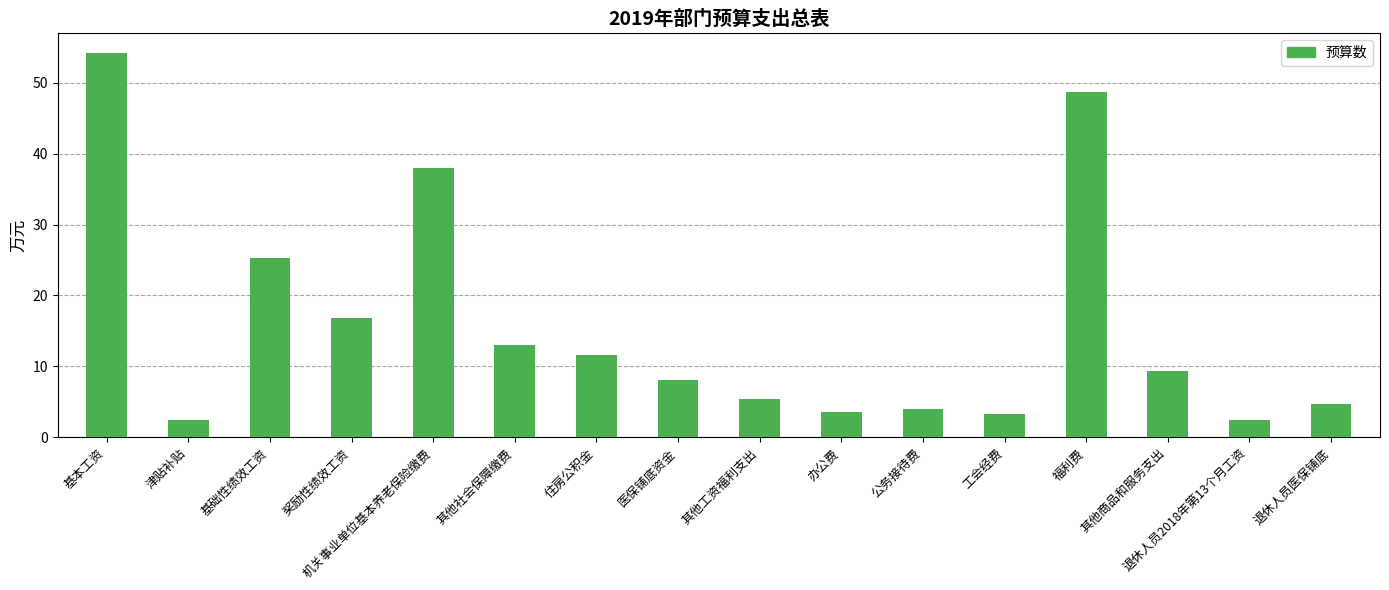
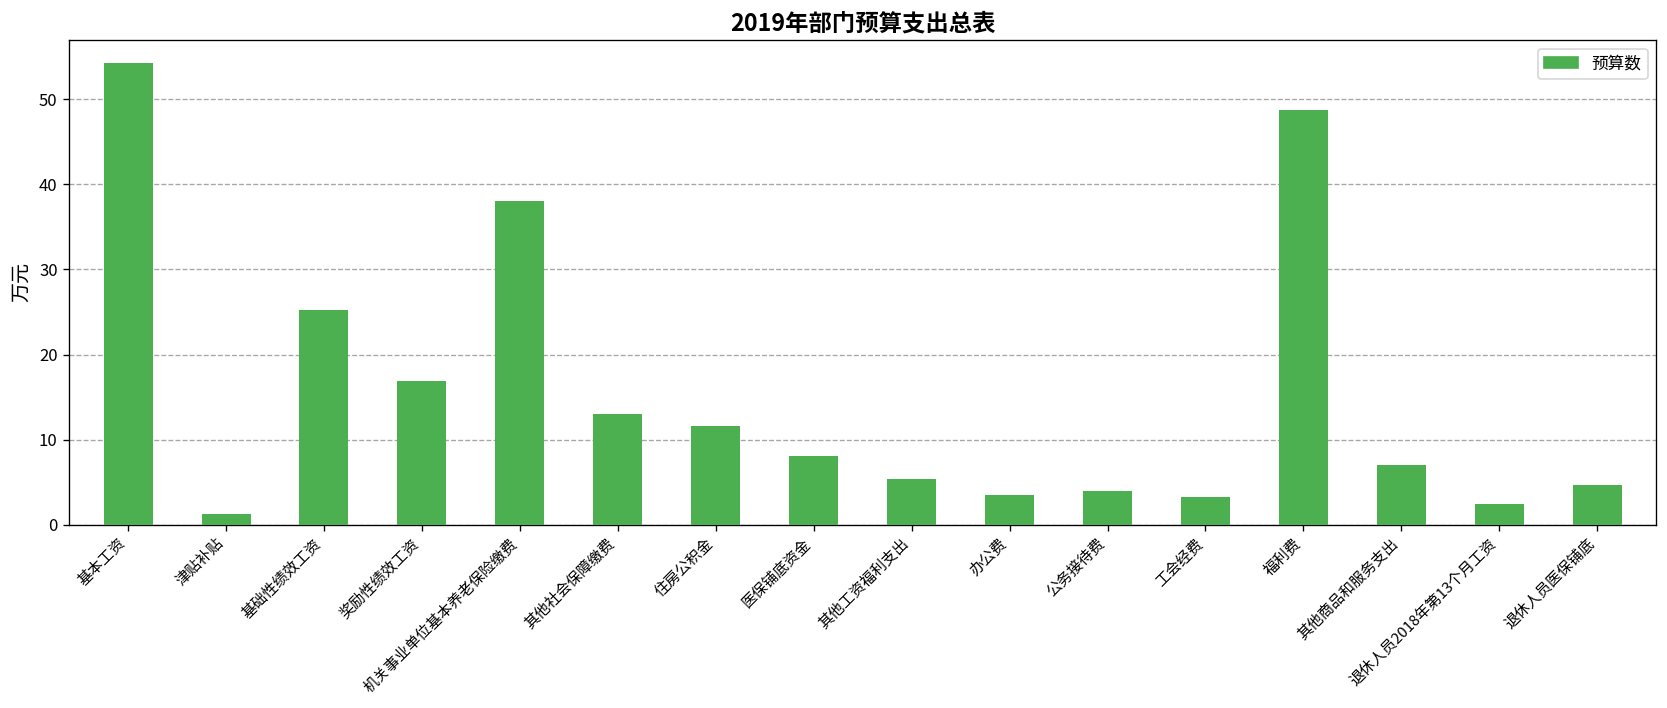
津贴补贴: 2 -> 1
其他商品和服务支出: 9 -> 7
